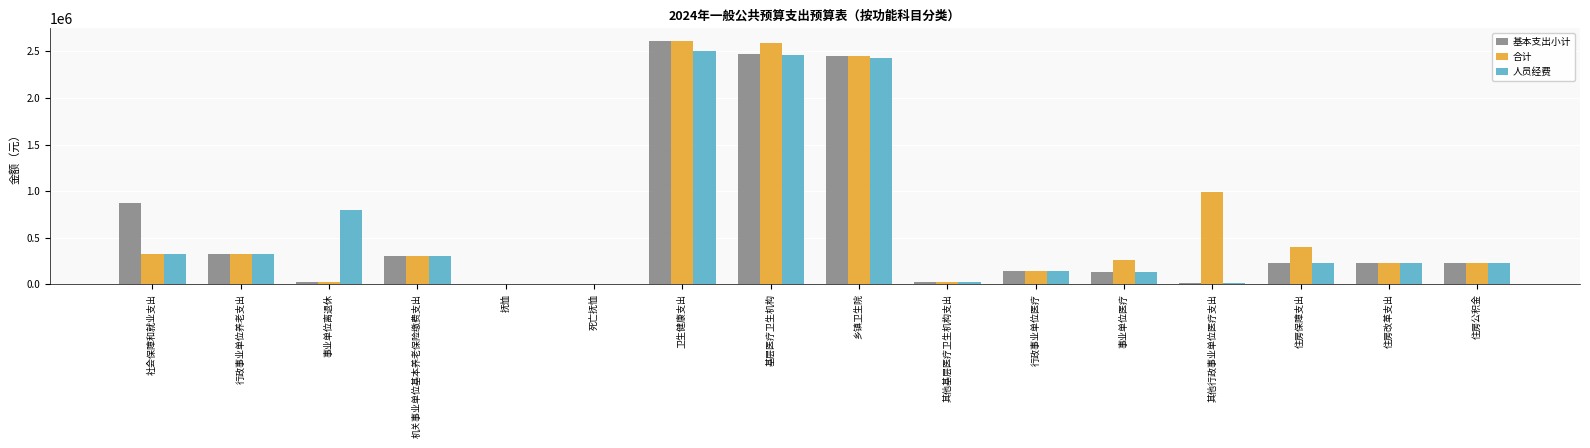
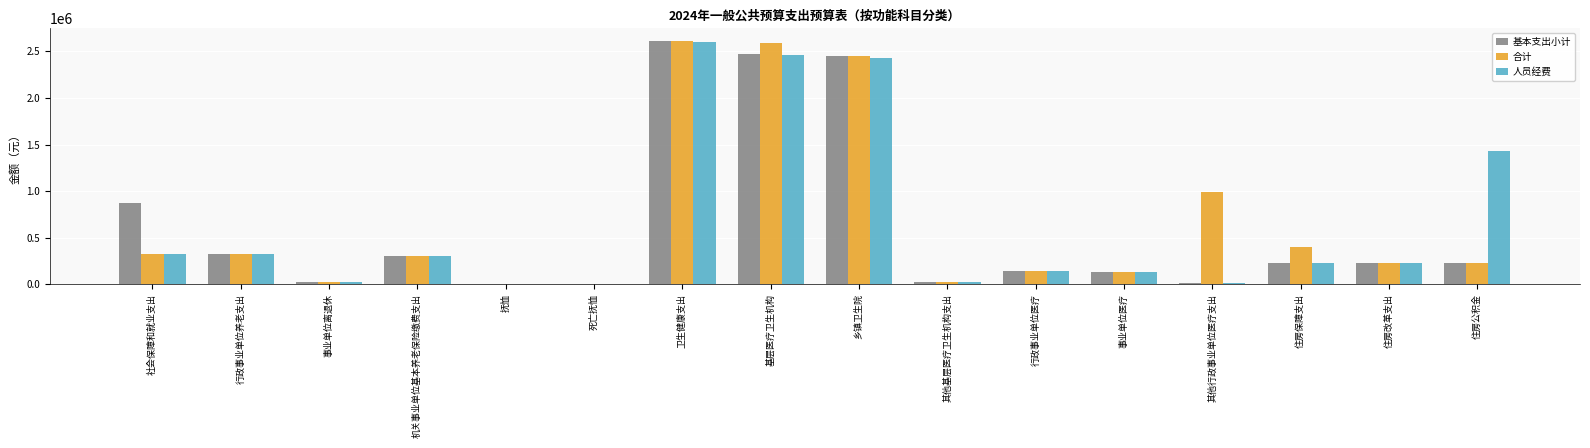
人员经费, 事业单位离退休: 800000 -> 0
人员经费, 卫生健康支出: 2500000 -> 2600000
合计, 事业单位医疗: 300000 -> 100000
人员经费, 住房公积金: 200000 -> 1400000
